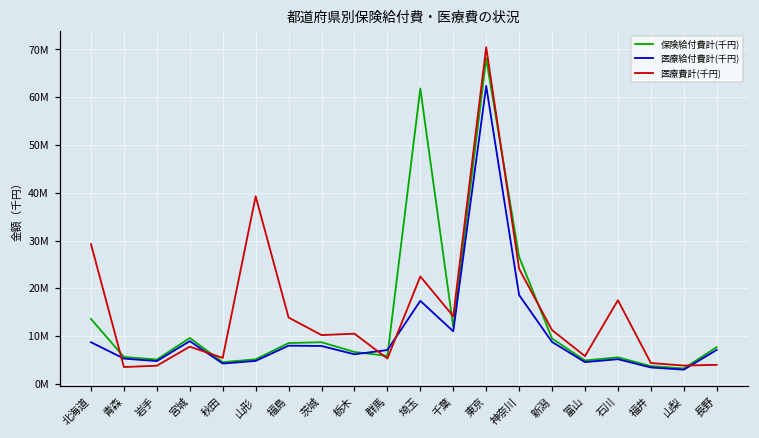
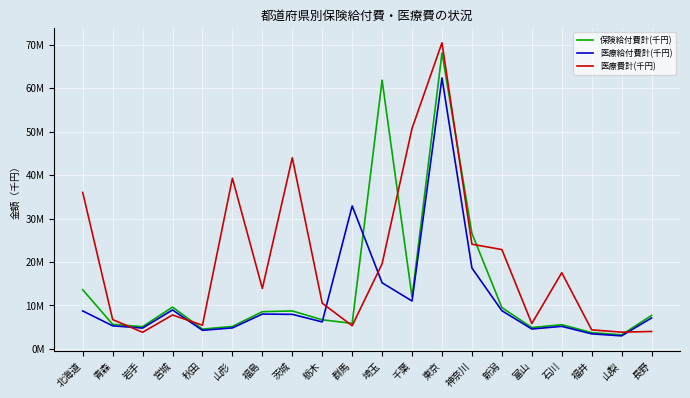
医療費計(千円), 北海道: 29000000 -> 36000000
医療費計(千円), 青森: 4000000 -> 7000000
医療費計(千円), 茨城: 10000000 -> 44000000
医療給付費計(千円), 群馬: 7000000 -> 33000000
医療給付費計(千円), 埼玉: 17000000 -> 15000000
医療費計(千円), 埼玉: 22000000 -> 20000000
医療費計(千円), 千葉: 14000000 -> 51000000
医療費計(千円), 新潟: 11000000 -> 23000000
